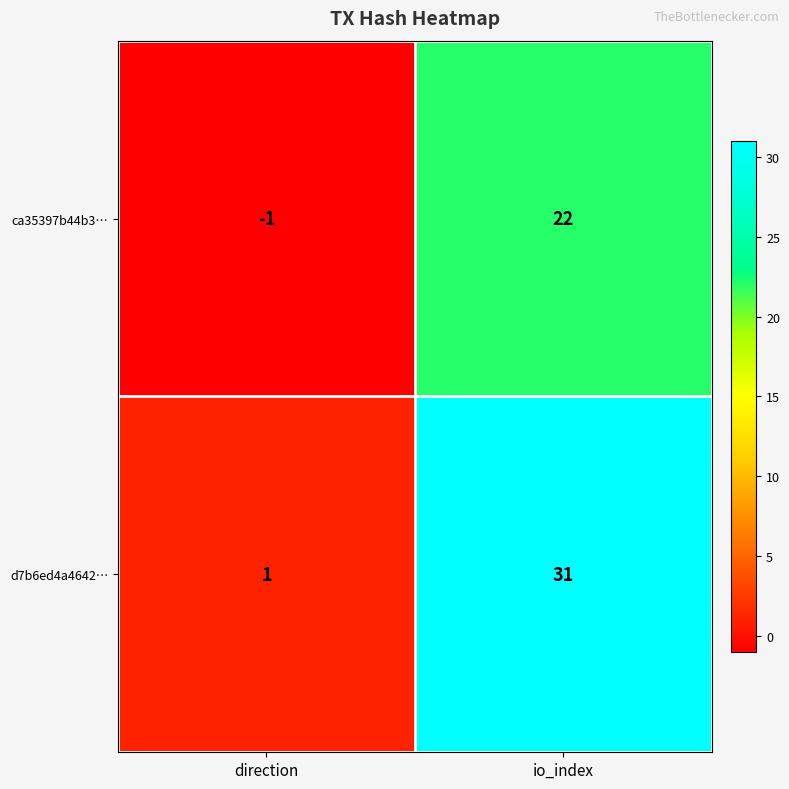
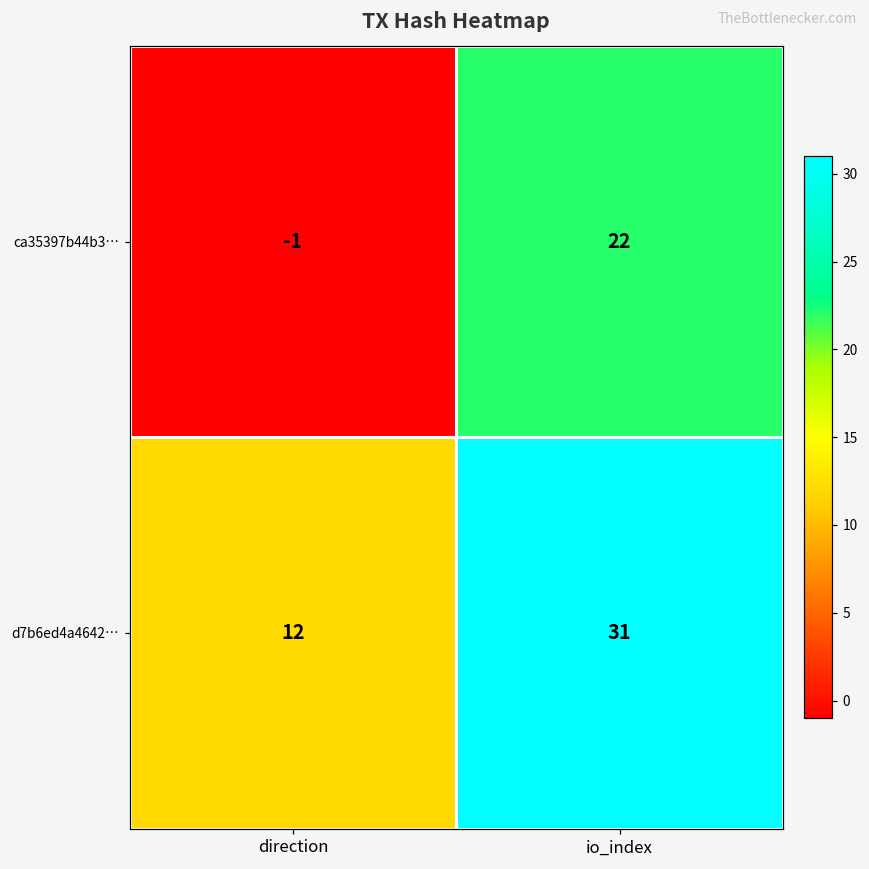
d7b6ed4a4642…, direction: 1 -> 12
